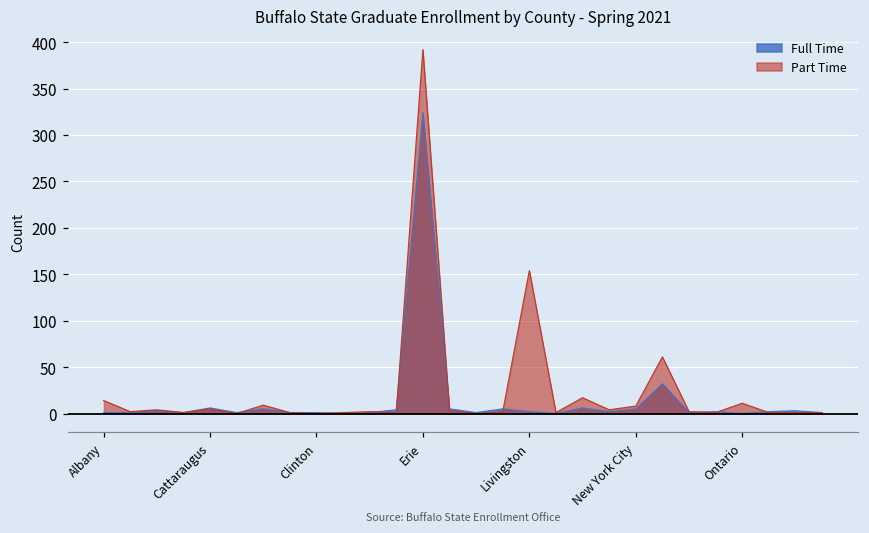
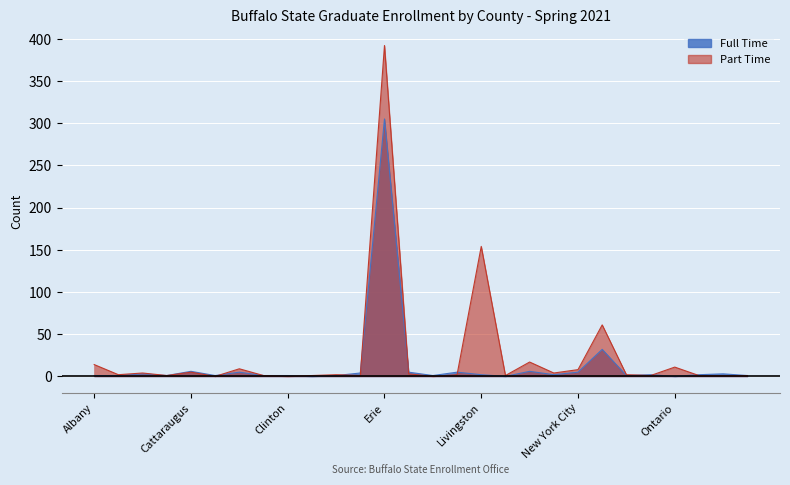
Full Time, Erie: 320 -> 310
